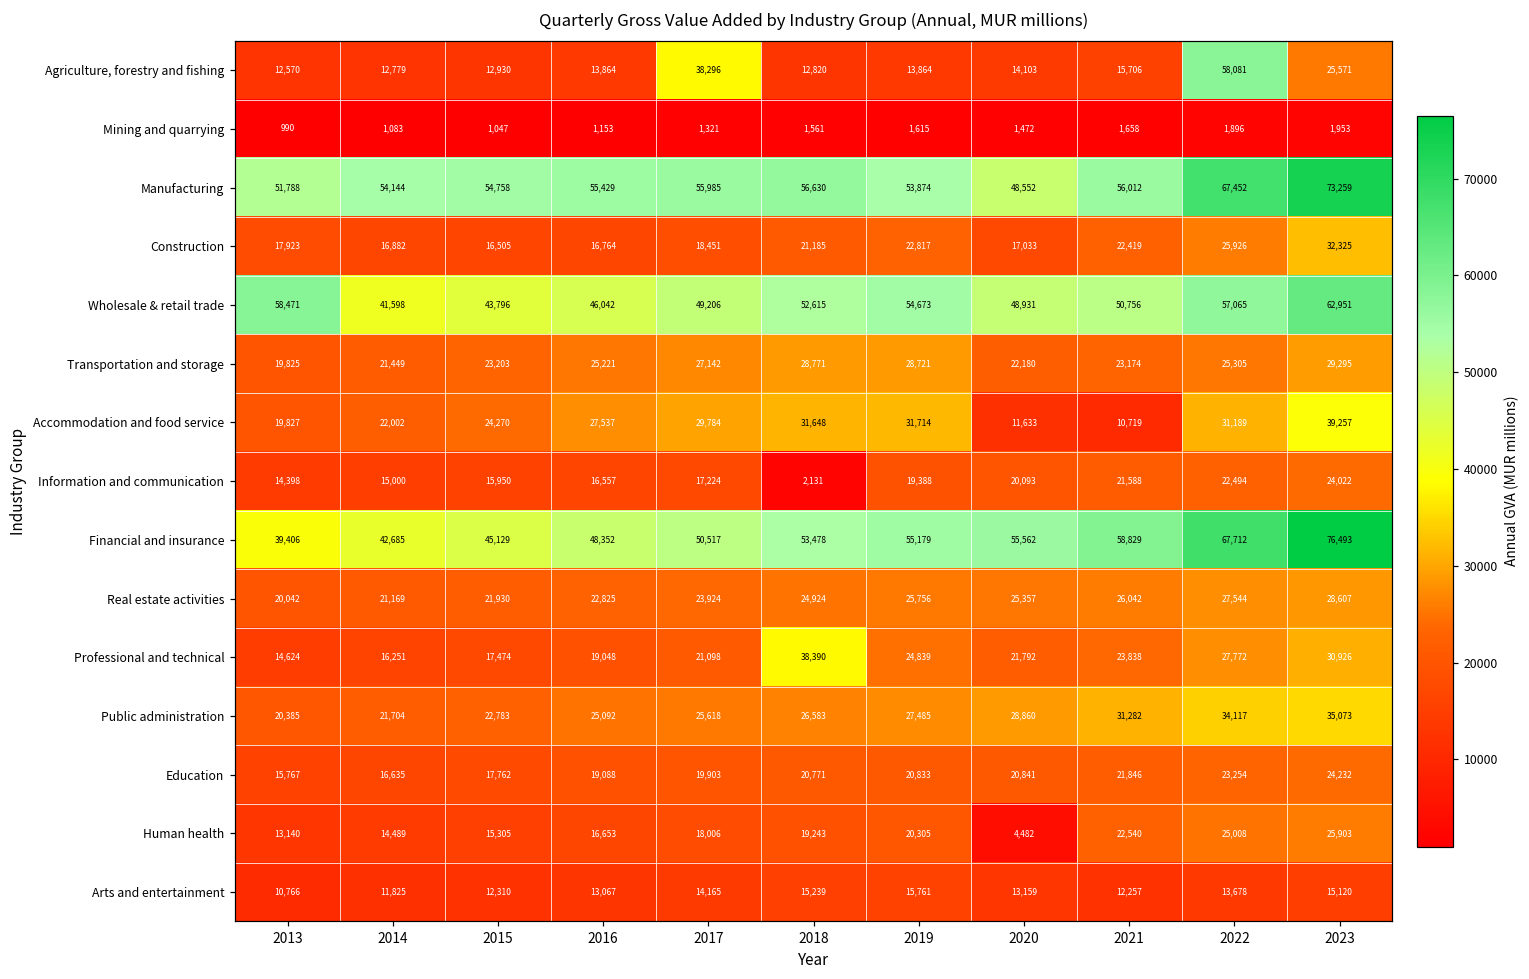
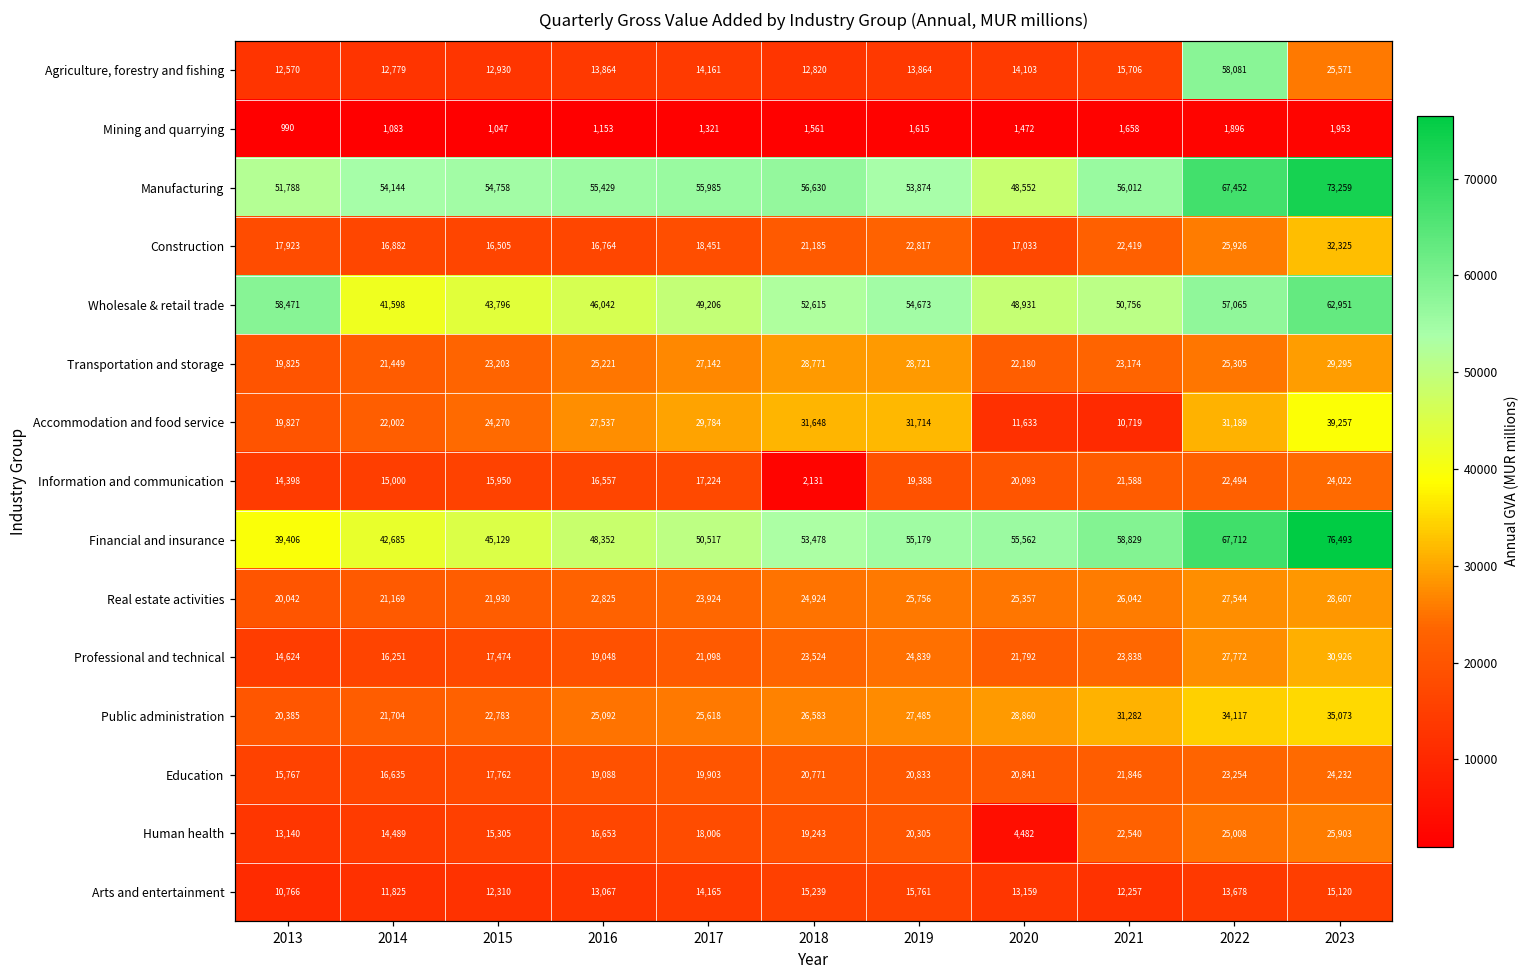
Agriculture, forestry and fishing, 2017: 38,296 -> 14,161
Professional and technical, 2018: 38,390 -> 23,524
